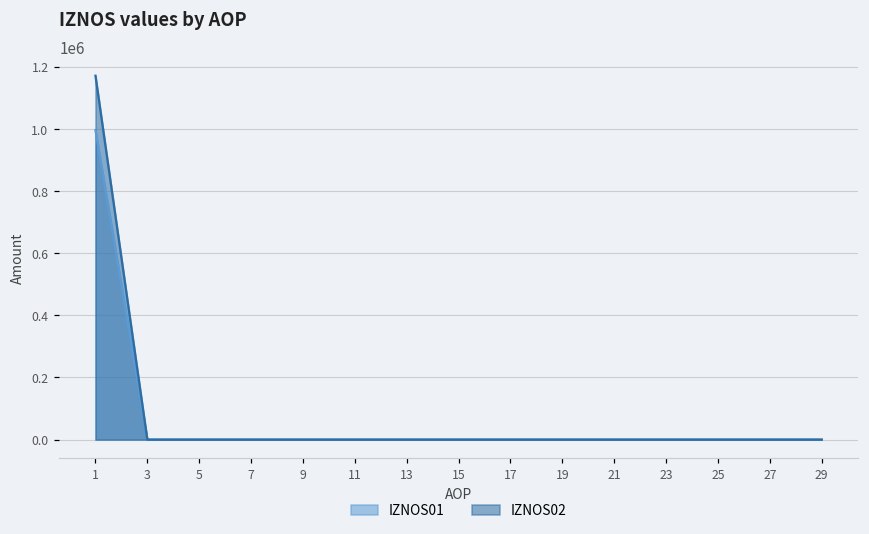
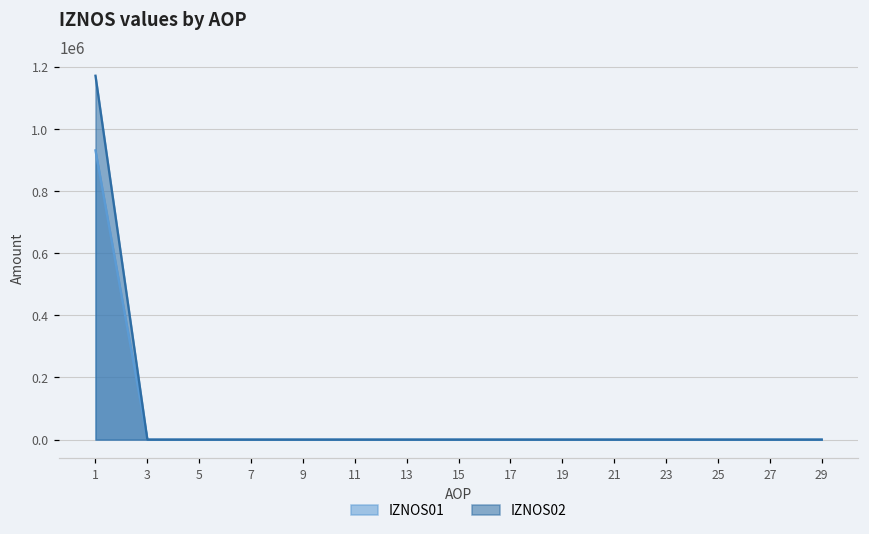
IZNOS01, 1: 1000000 -> 930000
